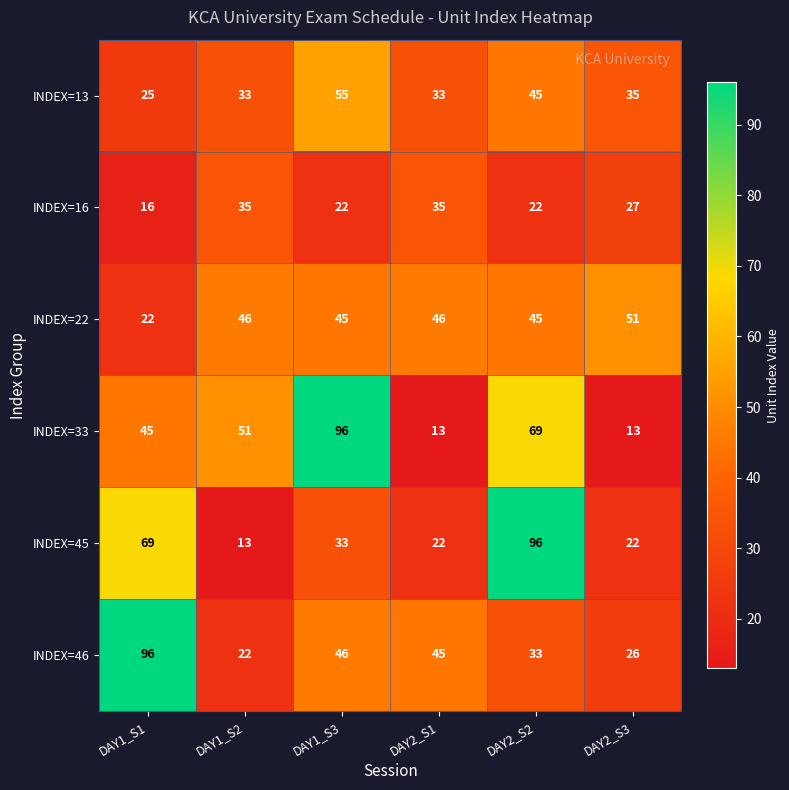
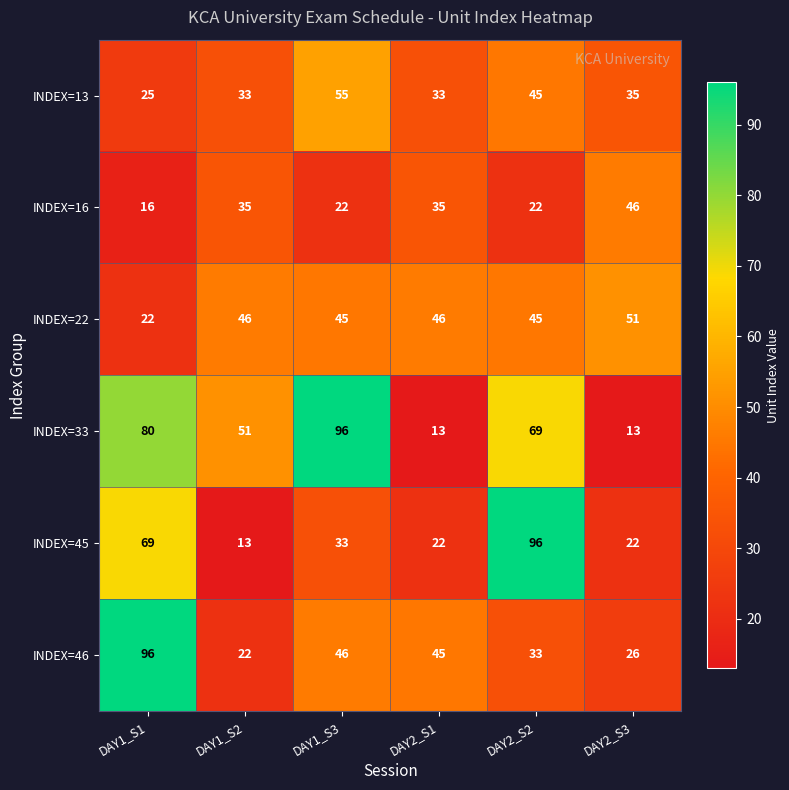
INDEX=16, DAY2_S3: 27 -> 46
INDEX=33, DAY1_S1: 45 -> 80
